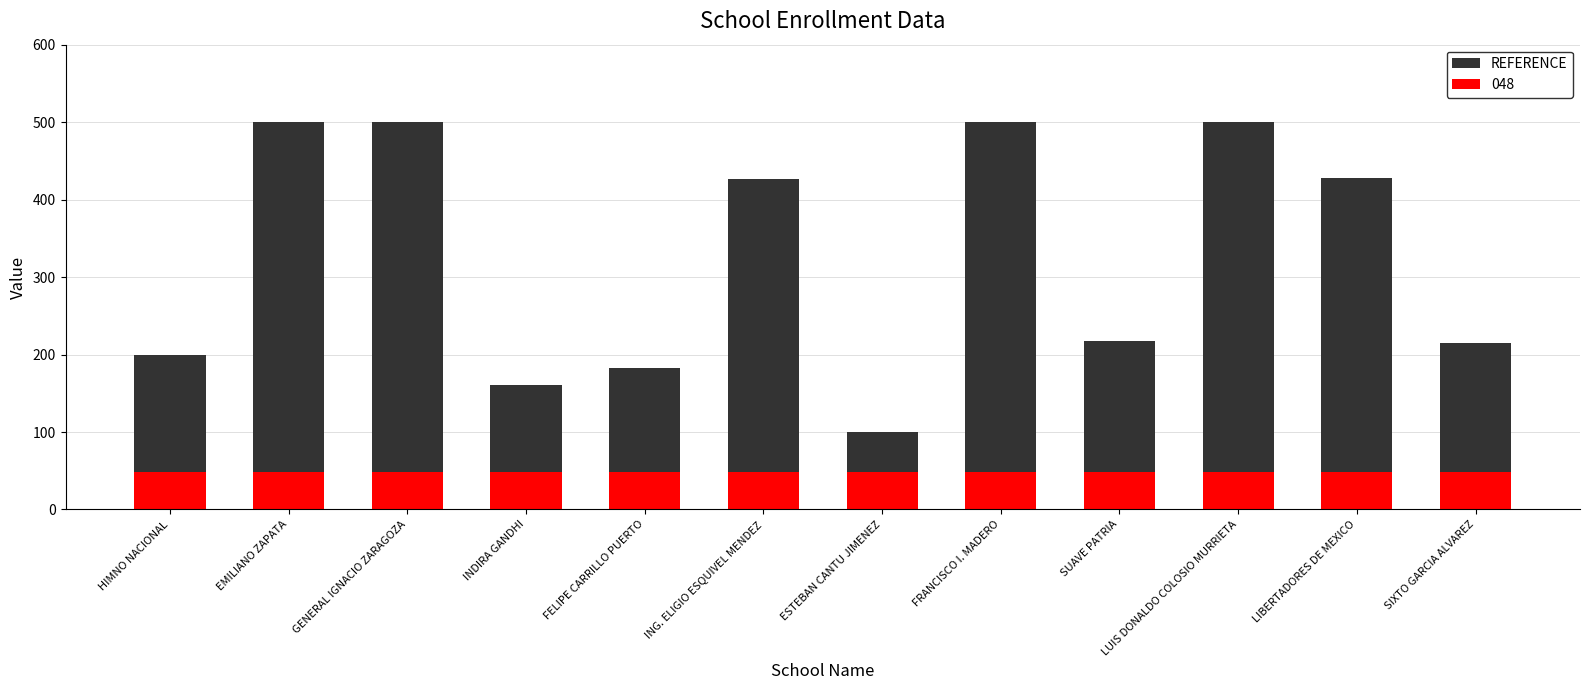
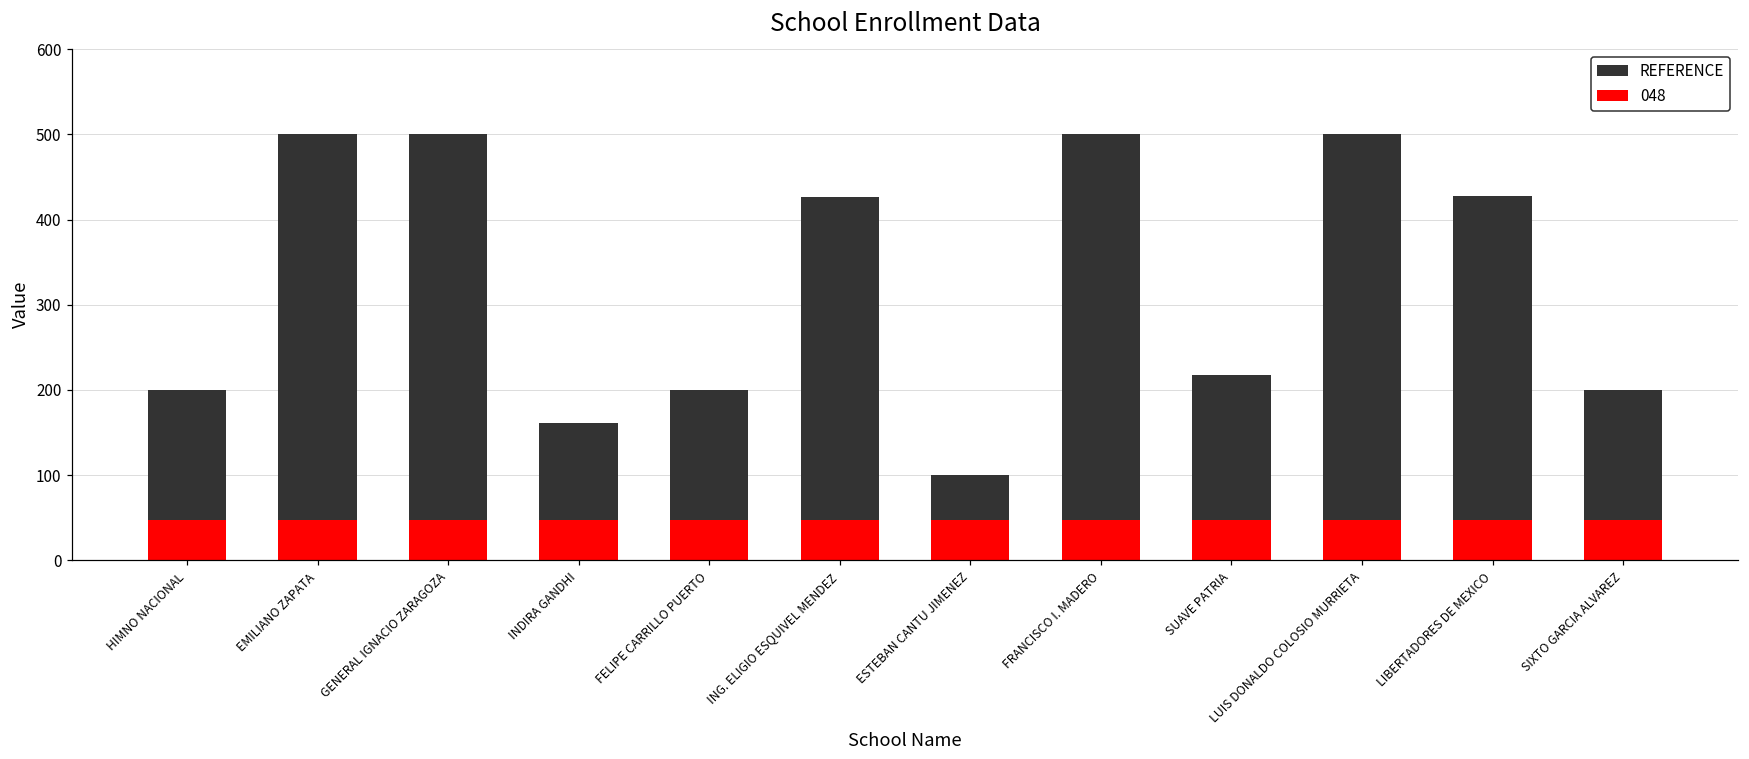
REFERENCE, FELIPE CARRILLO PUERTO: 180 -> 200
REFERENCE, SIXTO GARCIA ALVAREZ: 220 -> 200
